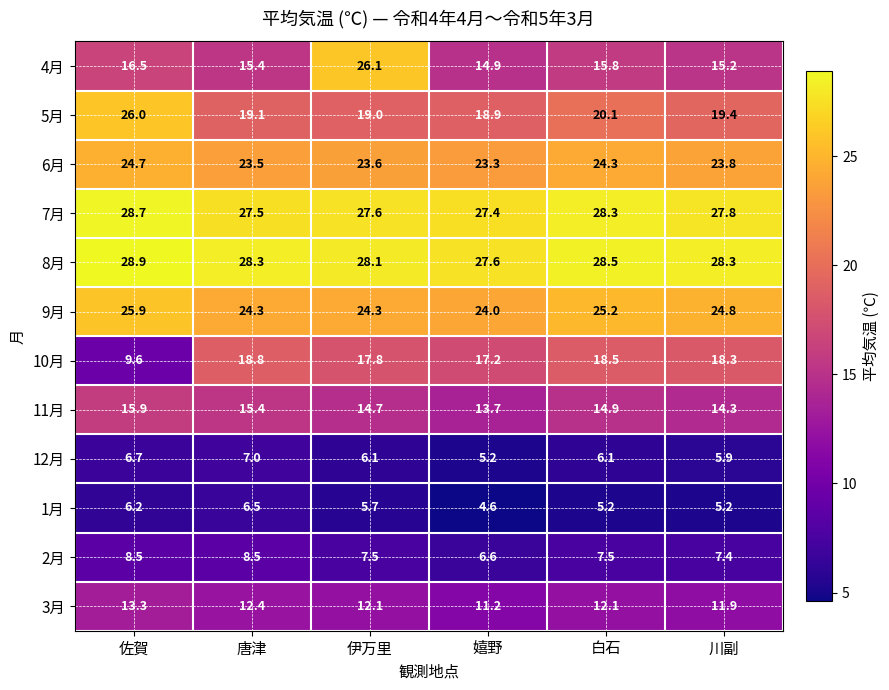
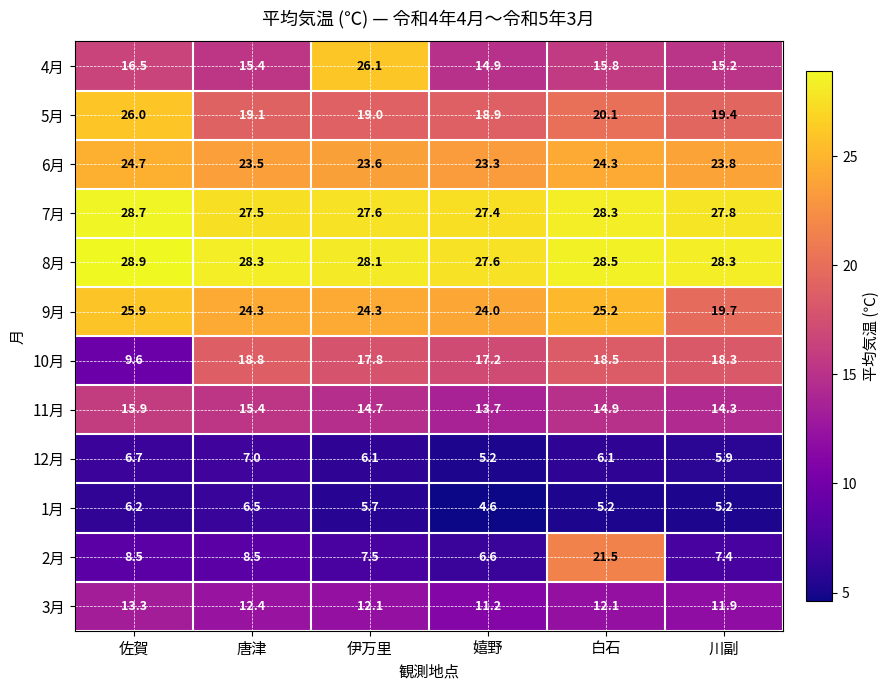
9月, 川副: 24.8 -> 19.7
2月, 白石: 7.5 -> 21.5
